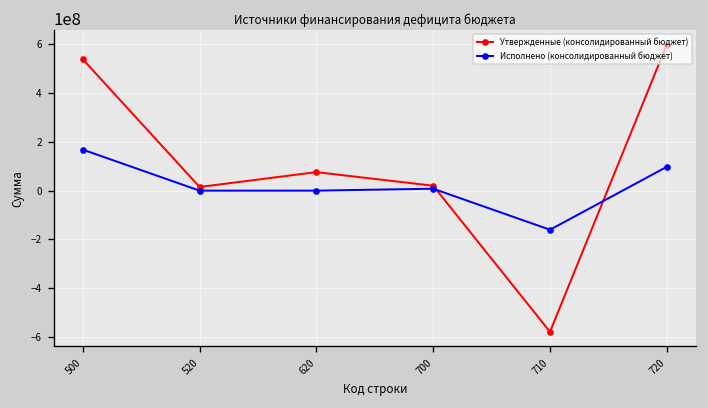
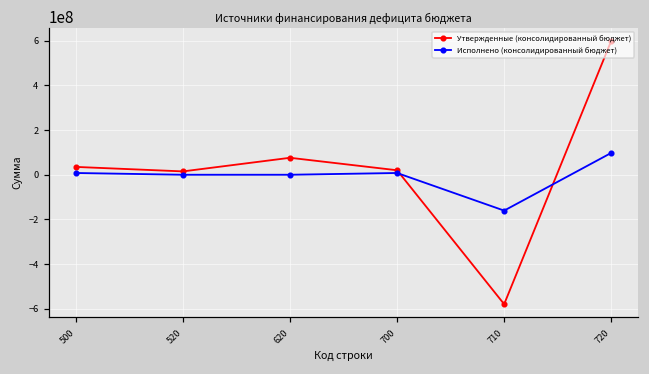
Утвержденные (консолидированный бюджет), 500: 540000000 -> 40000000
Исполнено (консолидированный бюджет), 500: 170000000 -> 10000000
